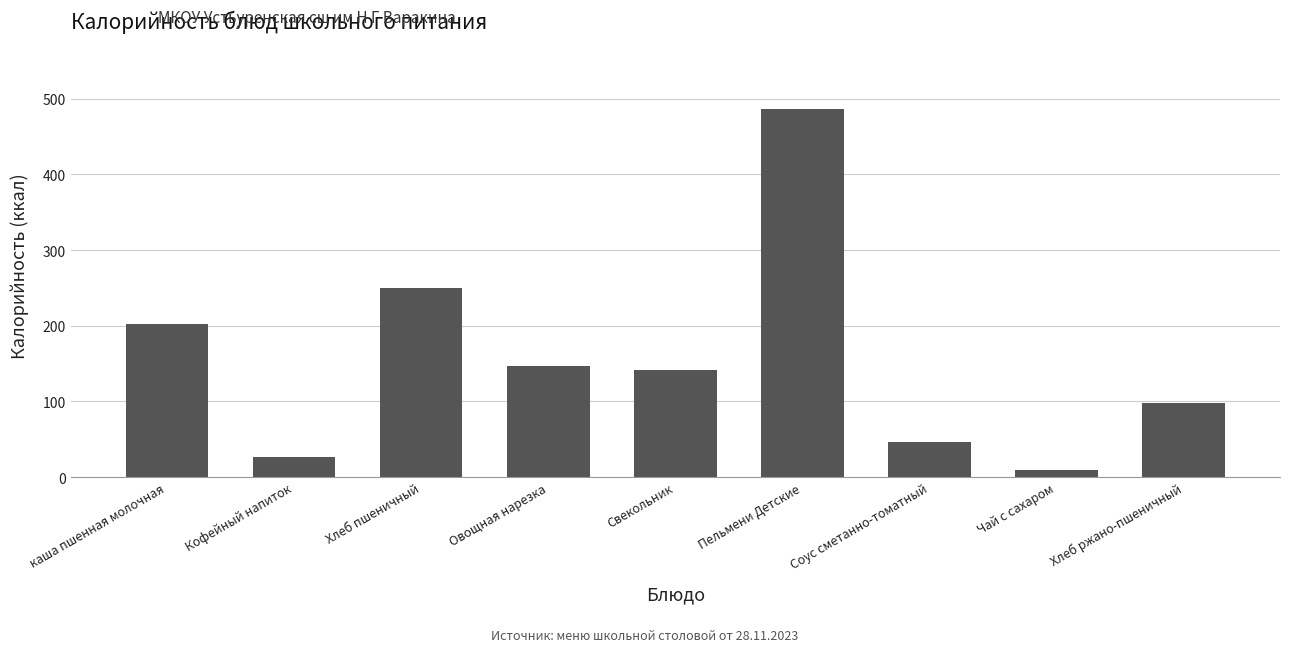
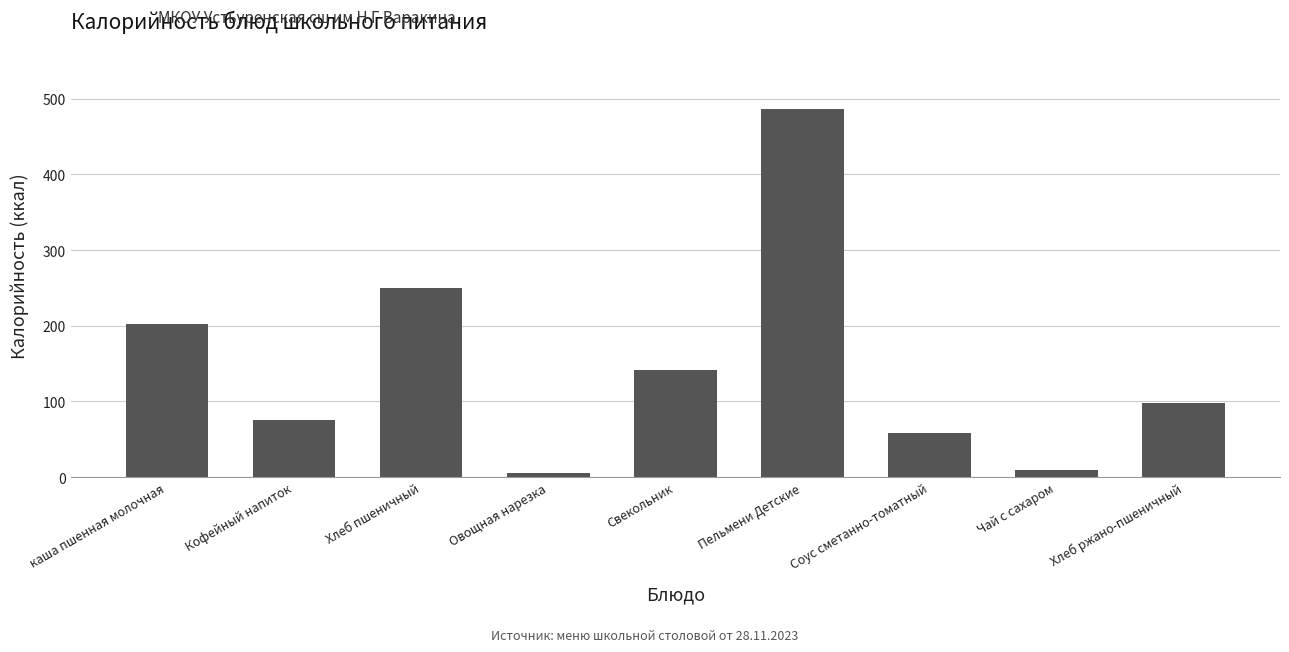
Кофейный напиток: 30 -> 80
Овощная нарезка: 150 -> 10
Соус сметанно-томатный: 50 -> 60
